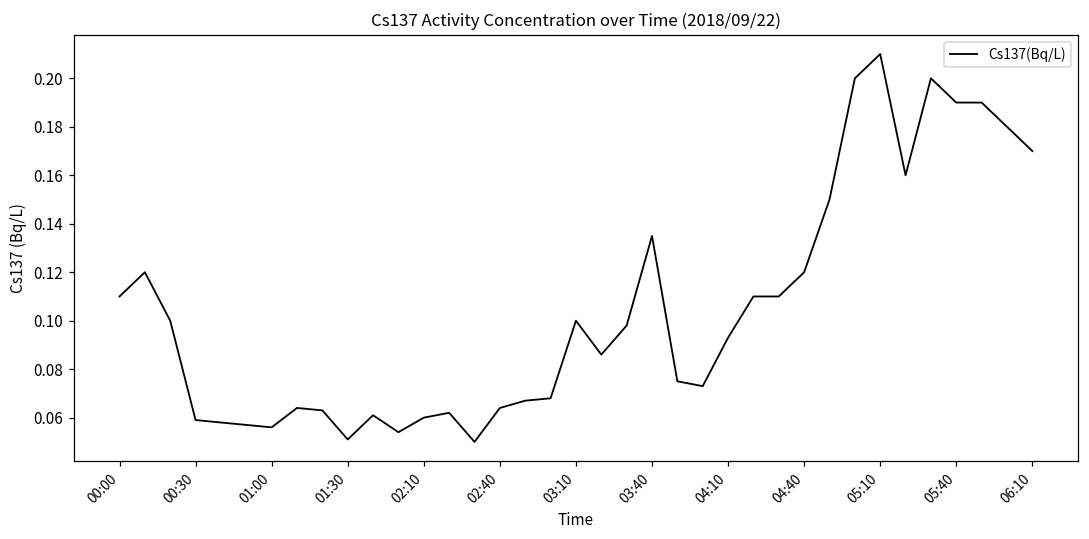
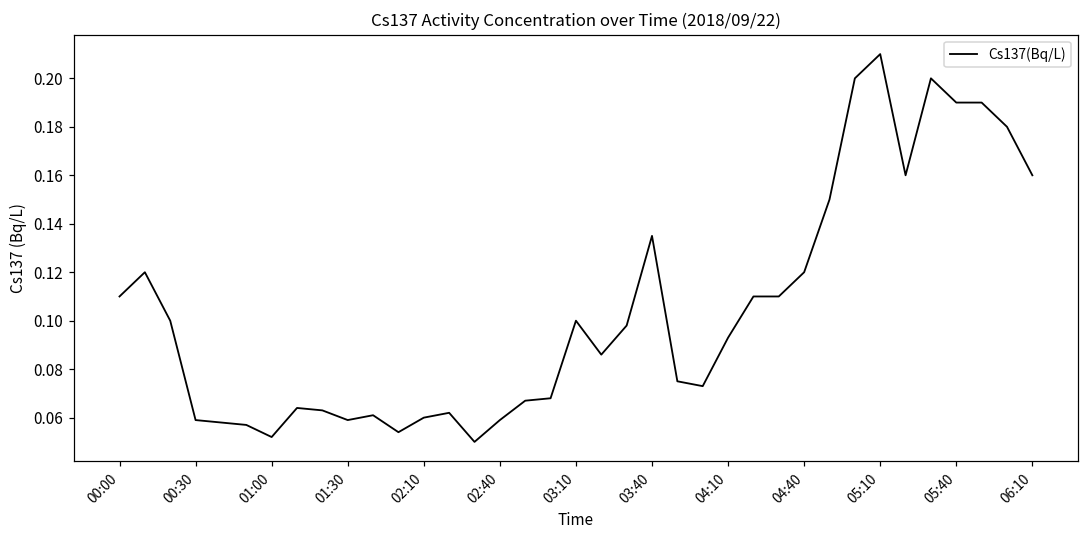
01:00: 0.056 -> 0.052
01:30: 0.051 -> 0.059
02:40: 0.064 -> 0.059
06:10: 0.17 -> 0.16
